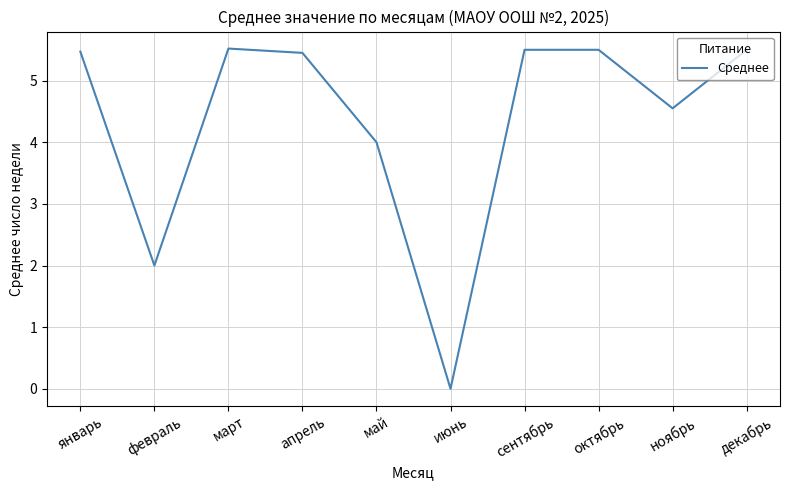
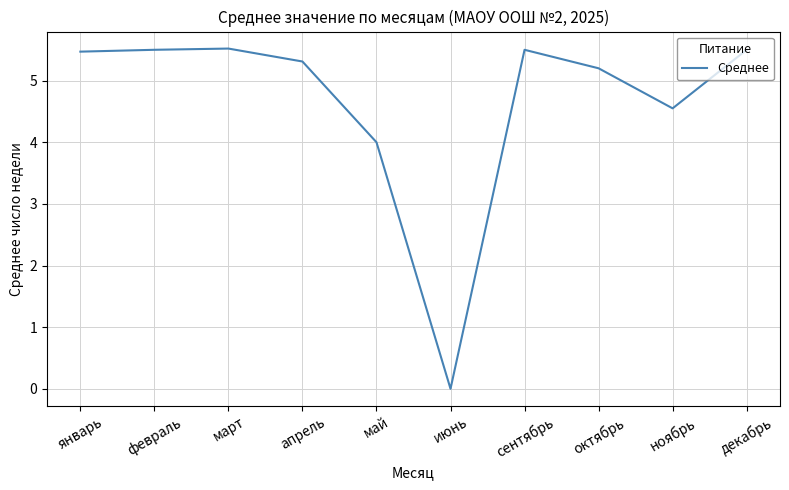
февраль: 2.0 -> 5.5
апрель: 5.5 -> 5.3
октябрь: 5.5 -> 5.2
